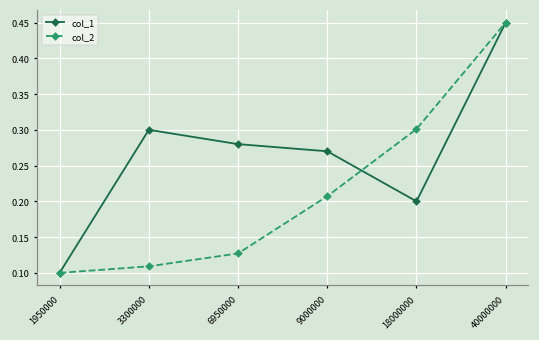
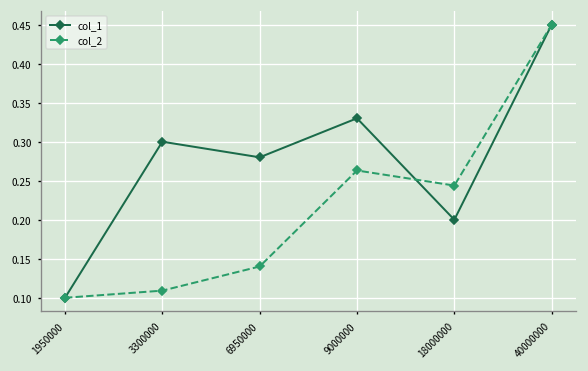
col_2, 6950000: 0.13 -> 0.14
col_1, 9000000: 0.27 -> 0.33
col_2, 9000000: 0.21 -> 0.26
col_2, 18000000: 0.30 -> 0.24
